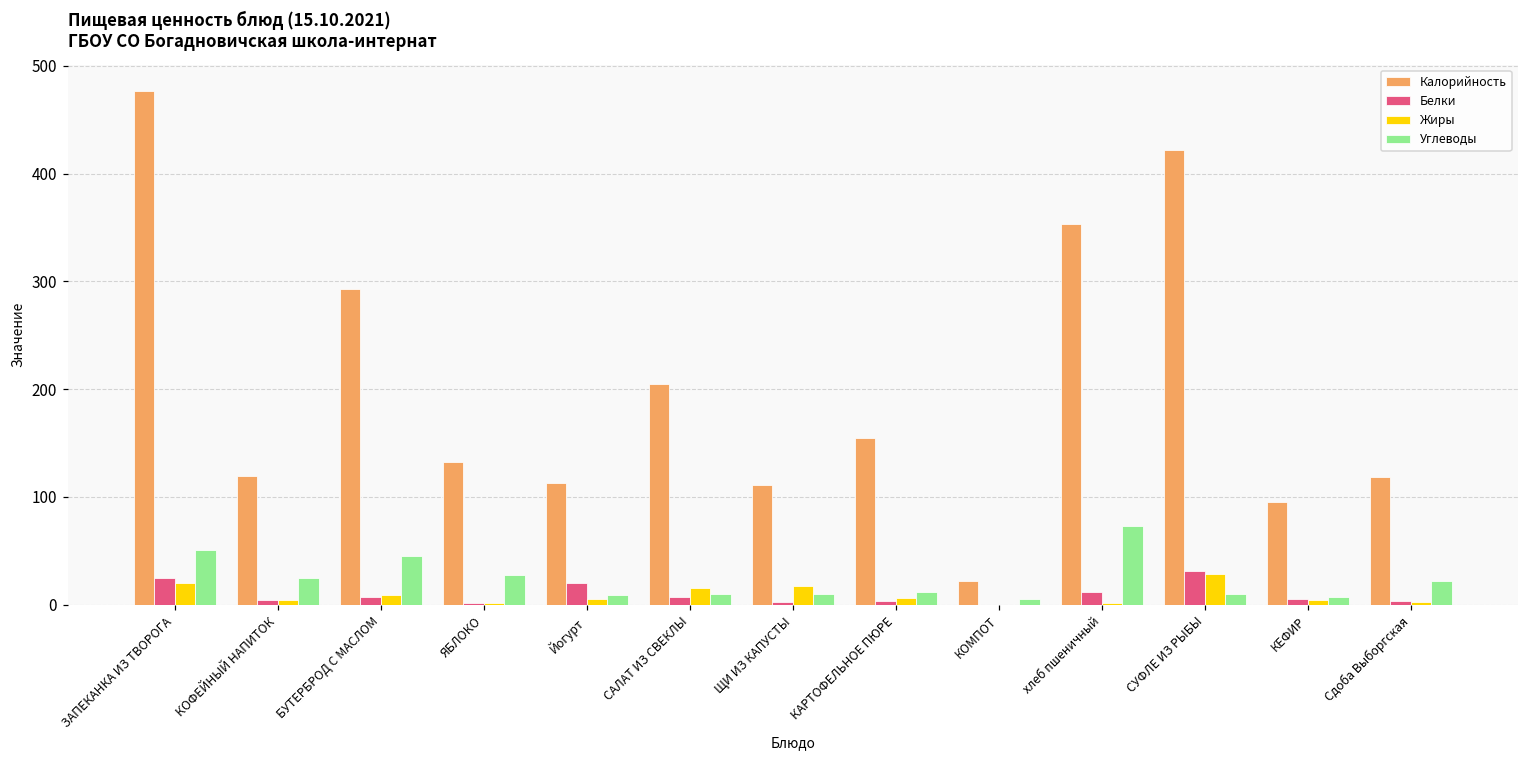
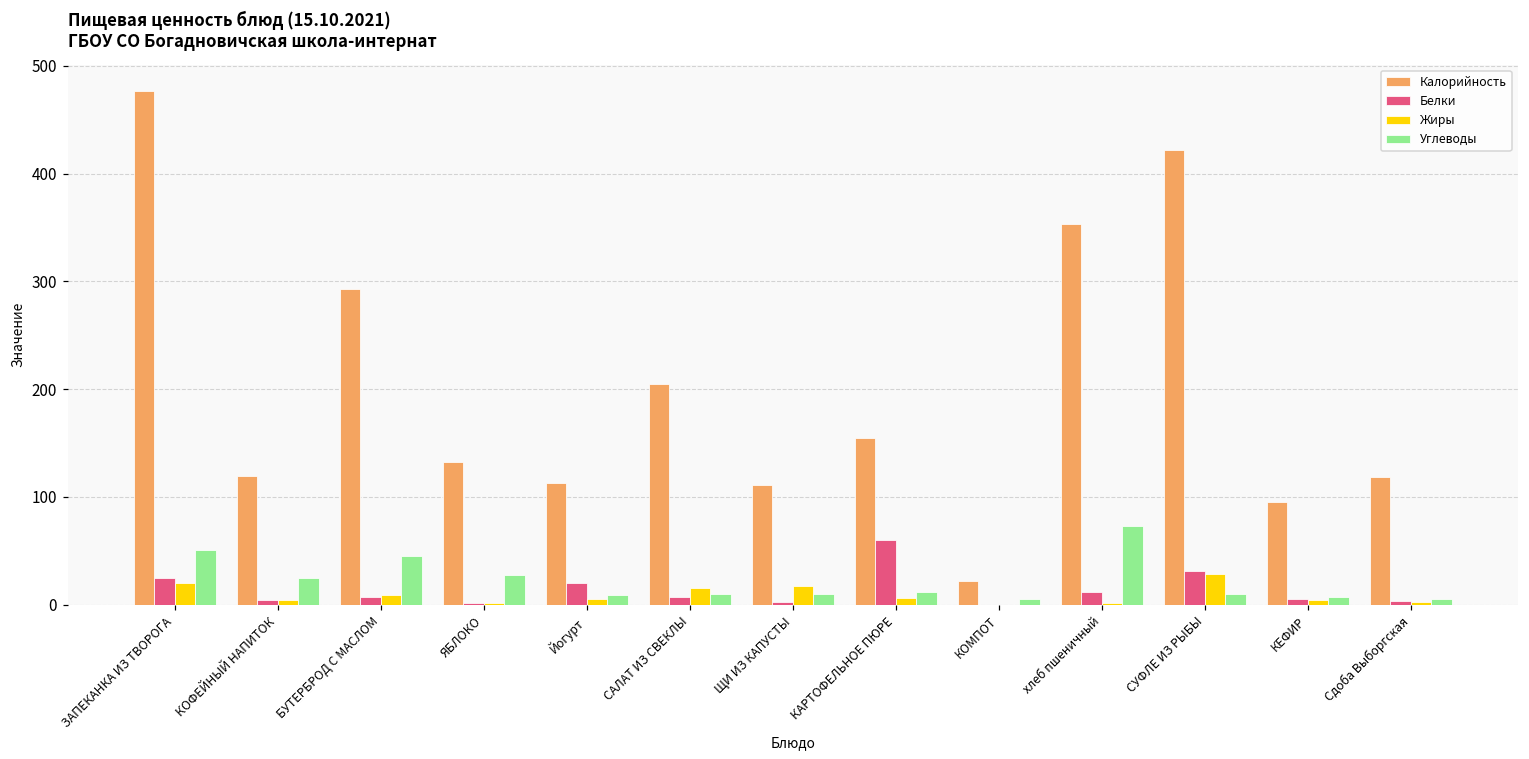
Белки, КАРТОФЕЛЬНОЕ ПЮРЕ: 0 -> 60
Углеводы, Сдоба Выборгская: 20 -> 10
